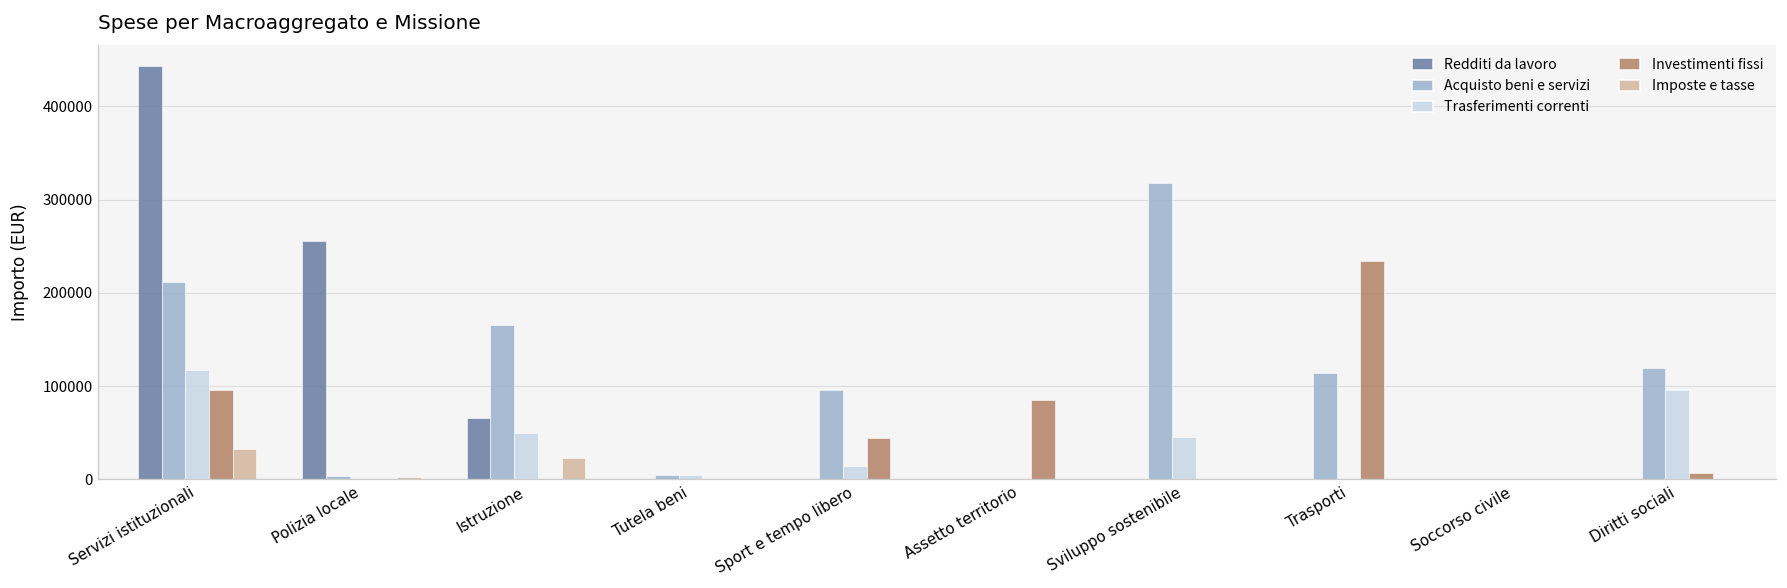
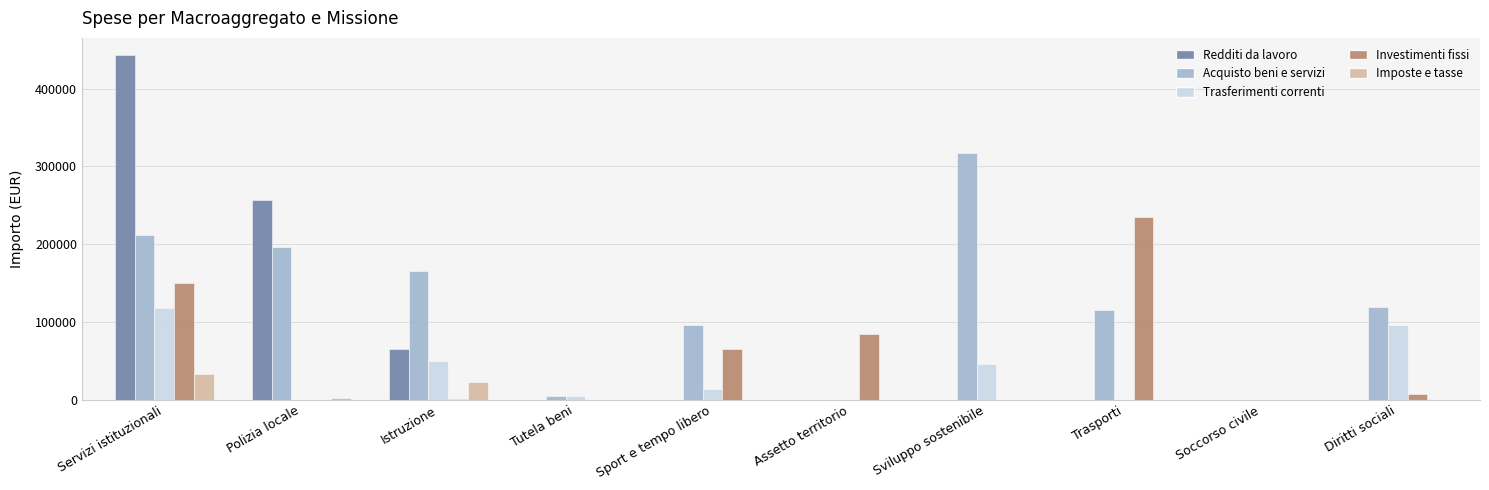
Investimenti fissi, Servizi istituzionali: 100000 -> 150000
Acquisto beni e servizi, Polizia locale: 0 -> 200000
Investimenti fissi, Sport e tempo libero: 40000 -> 60000
